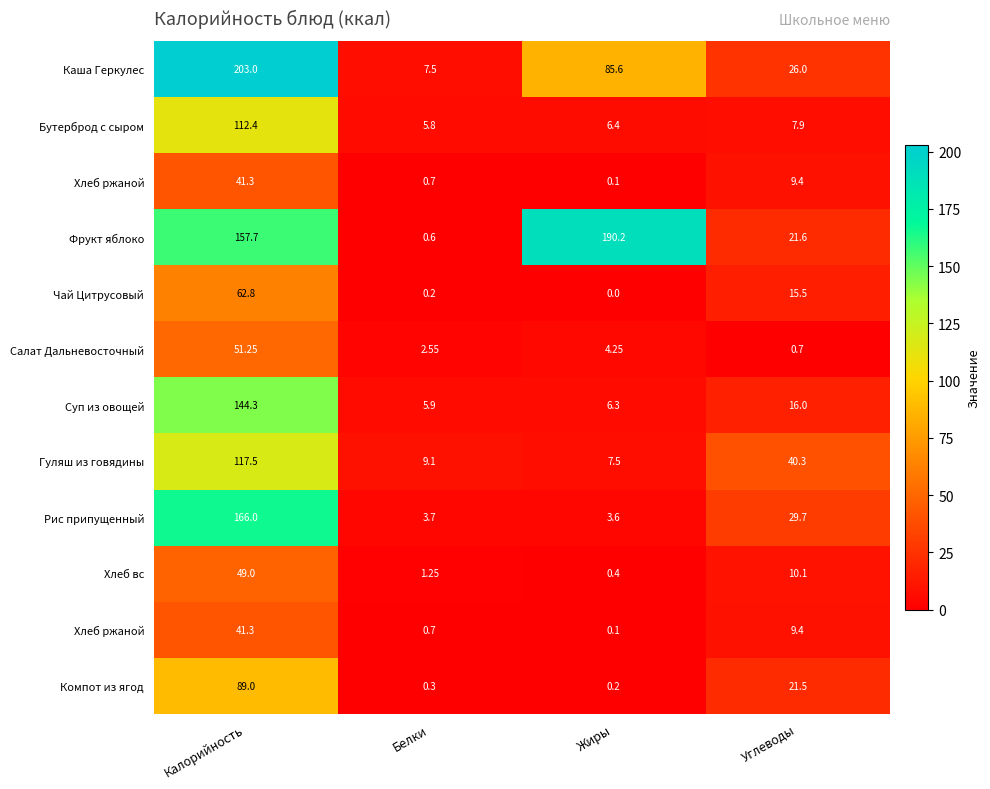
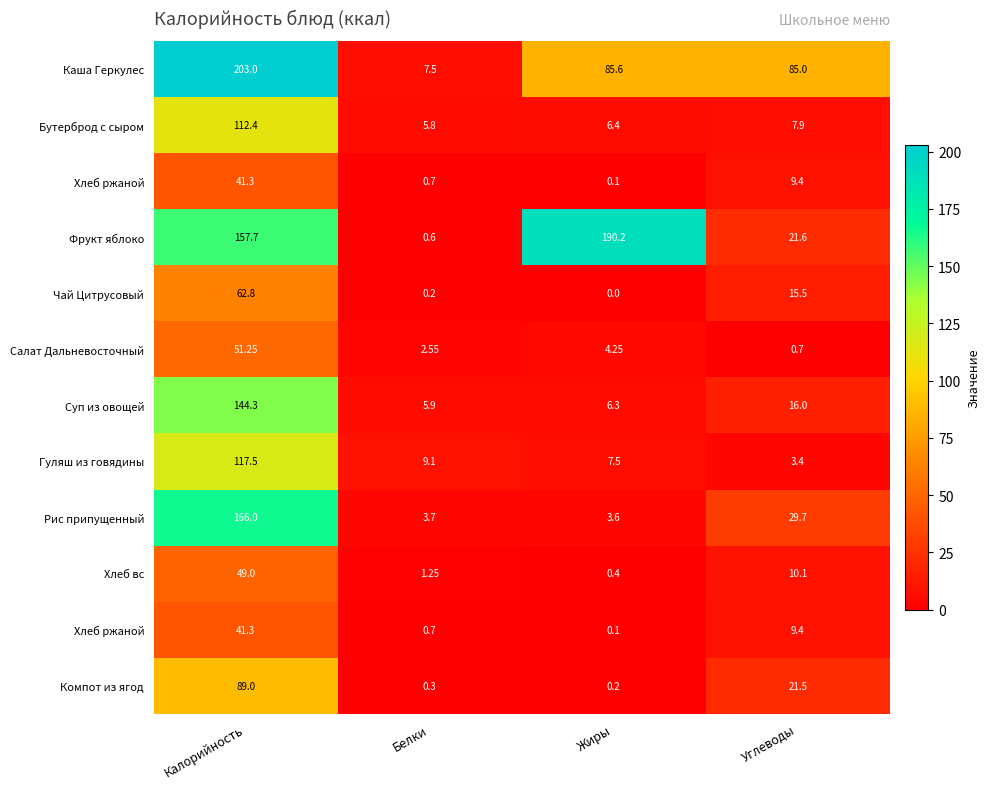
Каша Геркулес, Углеводы: 26.0 -> 85.0
Гуляш из говядины, Углеводы: 40.3 -> 3.4
